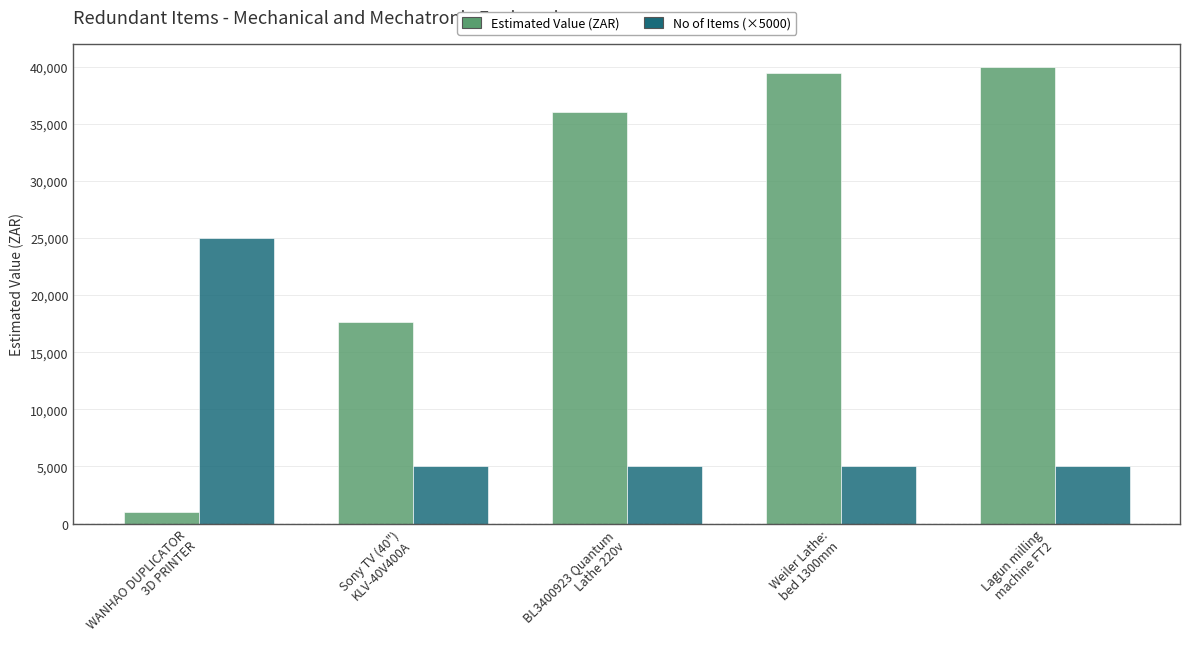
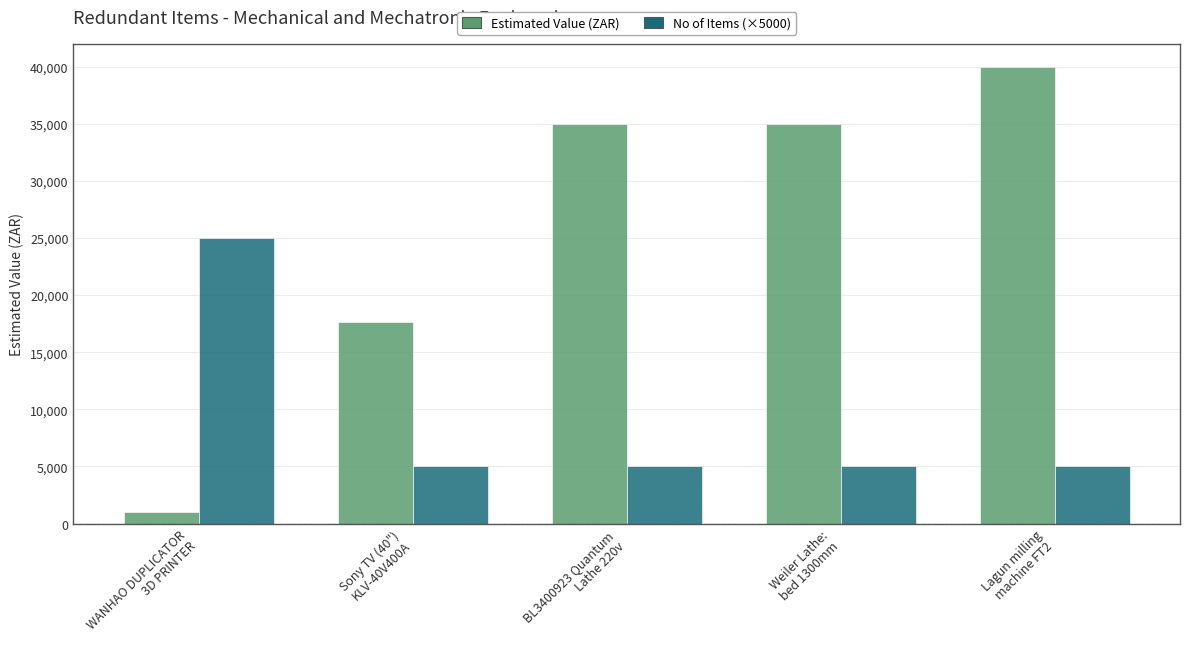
Estimated Value (ZAR), BL3400923 Quantum Lathe 220v: 36,100 -> 35,000
Estimated Value (ZAR), Weiler Lathe: bed 1300mm: 39,500 -> 35,000
